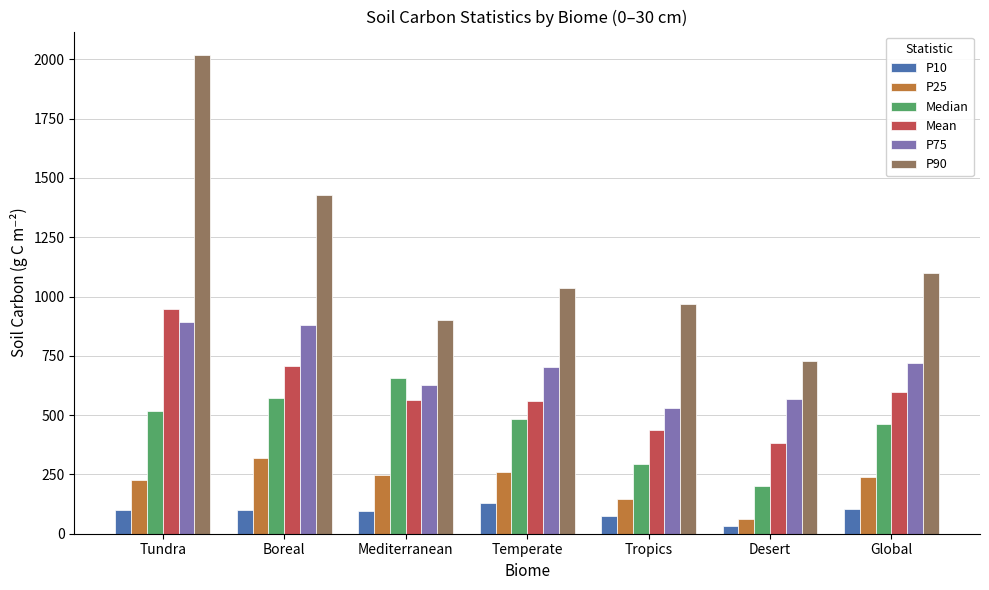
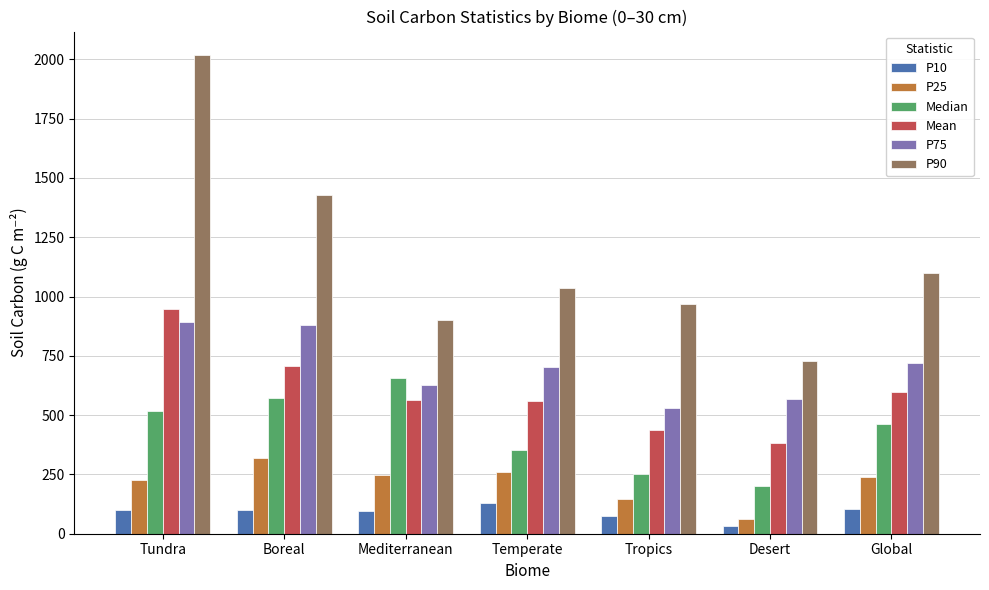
Median, Temperate: 480 -> 350
Median, Tropics: 290 -> 250
